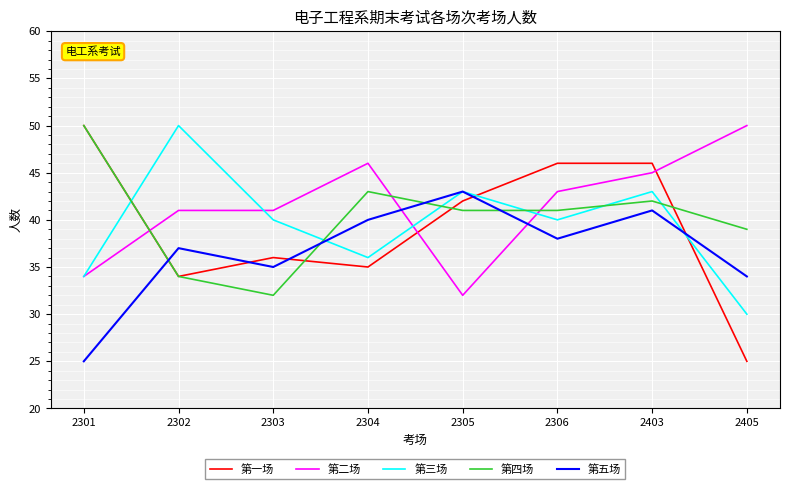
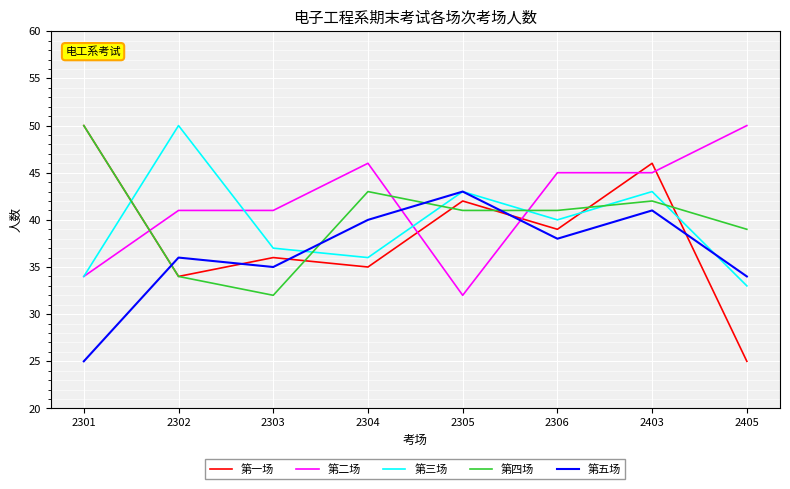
第五场, 2302: 37 -> 36
第三场, 2303: 40 -> 37
第一场, 2306: 46 -> 39
第二场, 2306: 43 -> 45
第三场, 2405: 30 -> 33
